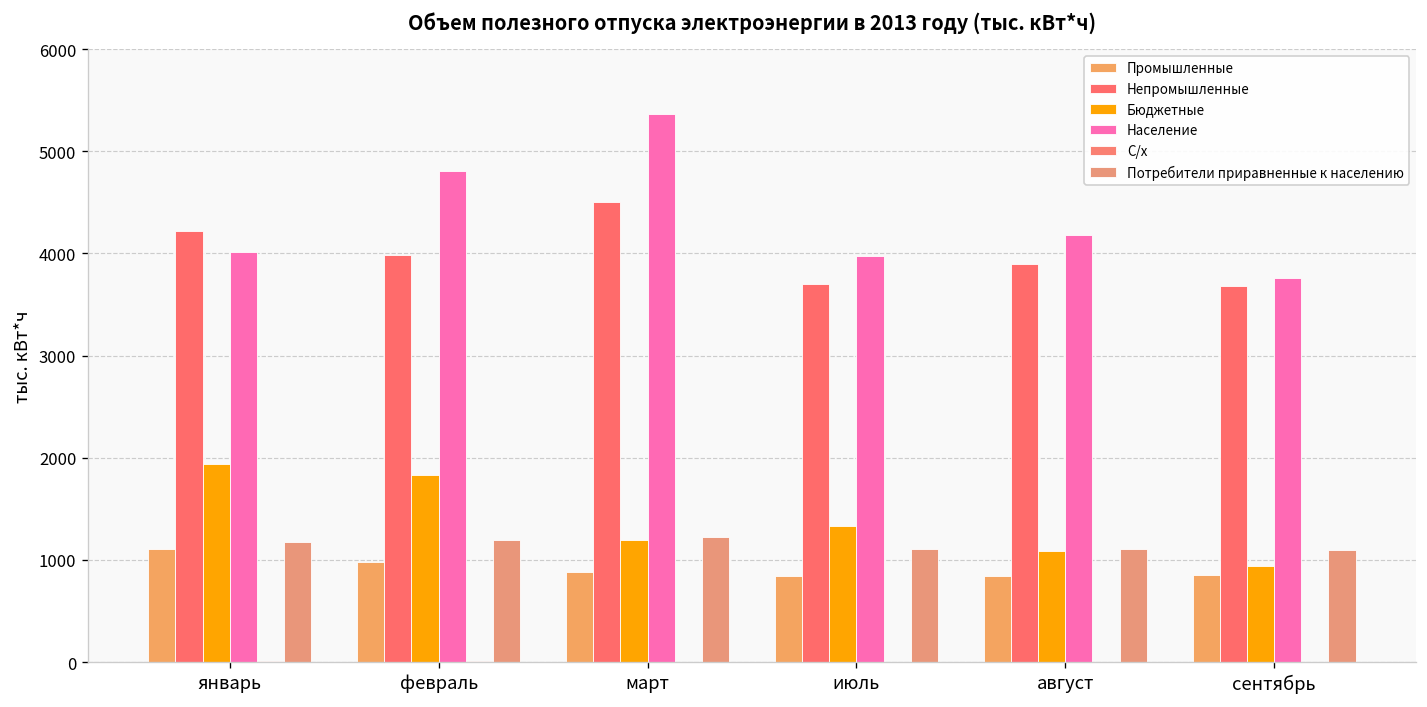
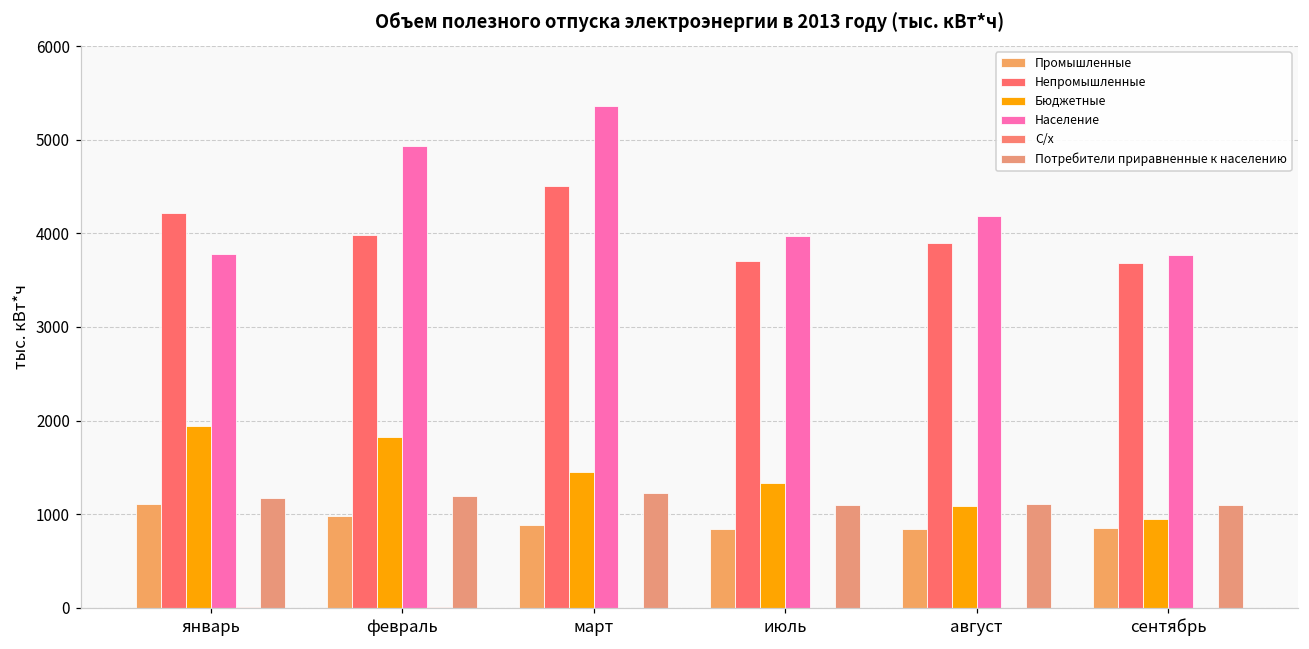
Население, январь: 4000 -> 3800
Население, февраль: 4800 -> 4900
Бюджетные, март: 1200 -> 1500
